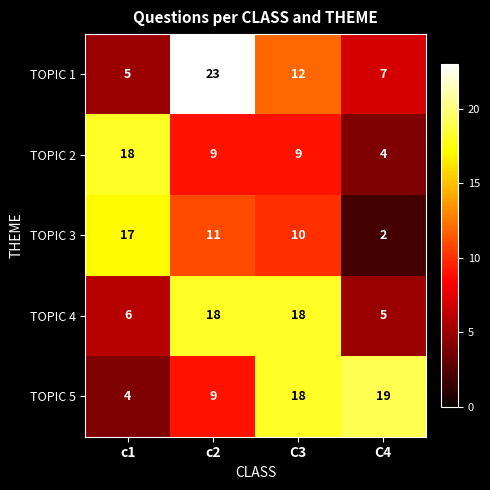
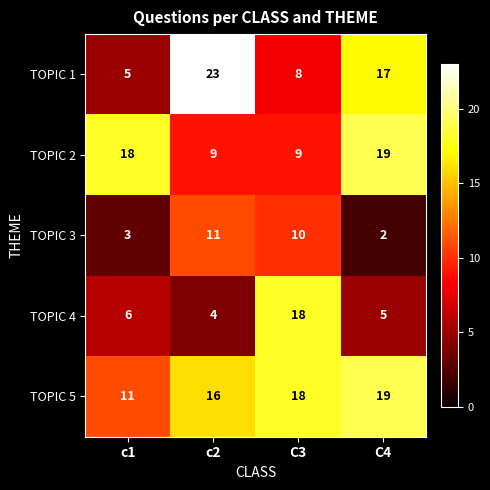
TOPIC 1, C3: 12 -> 8
TOPIC 1, C4: 7 -> 17
TOPIC 2, C4: 4 -> 19
TOPIC 3, c1: 17 -> 3
TOPIC 4, c2: 18 -> 4
TOPIC 5, c1: 4 -> 11
TOPIC 5, c2: 9 -> 16
